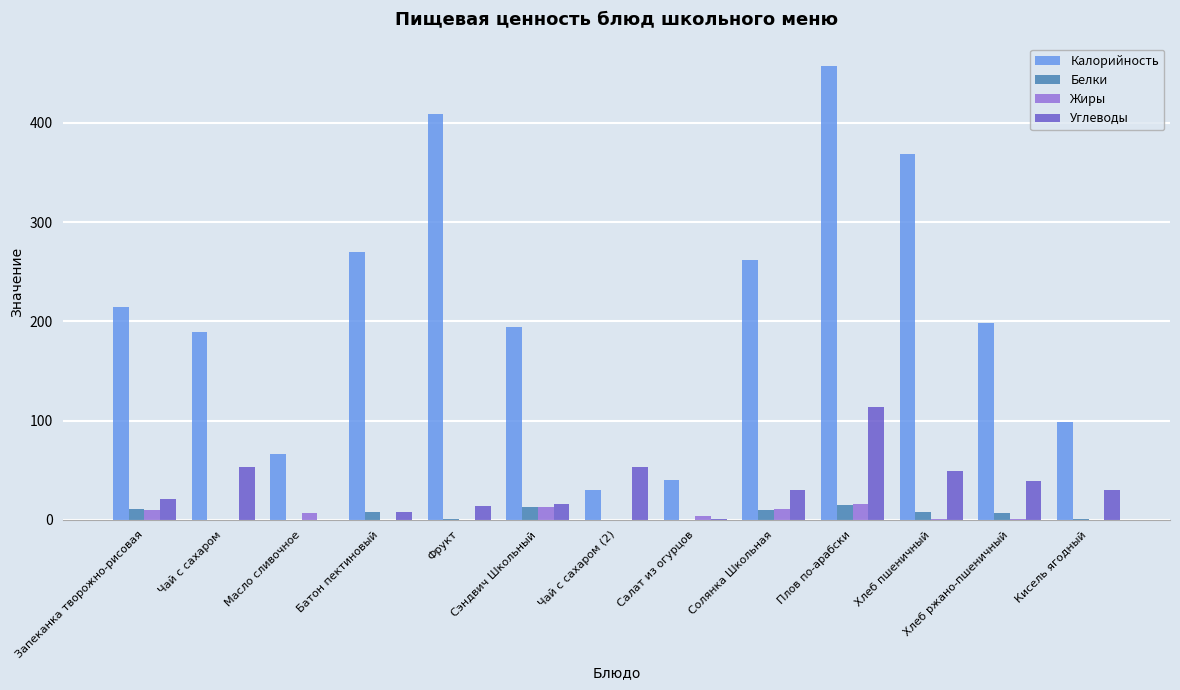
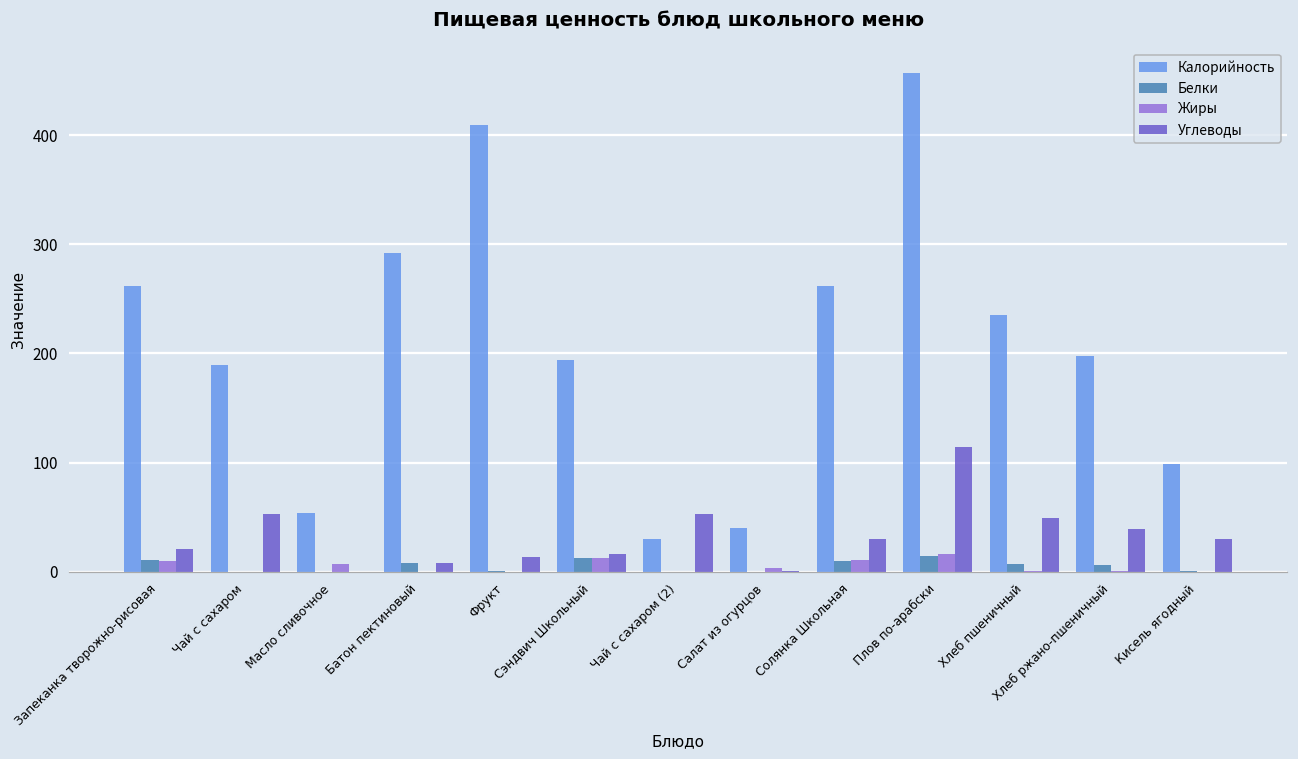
Калорийность, Запеканка творожно-рисовая: 210 -> 260
Калорийность, Масло сливочное: 70 -> 50
Калорийность, Батон пектиновый: 270 -> 290
Калорийность, Хлеб пшеничный: 370 -> 240
